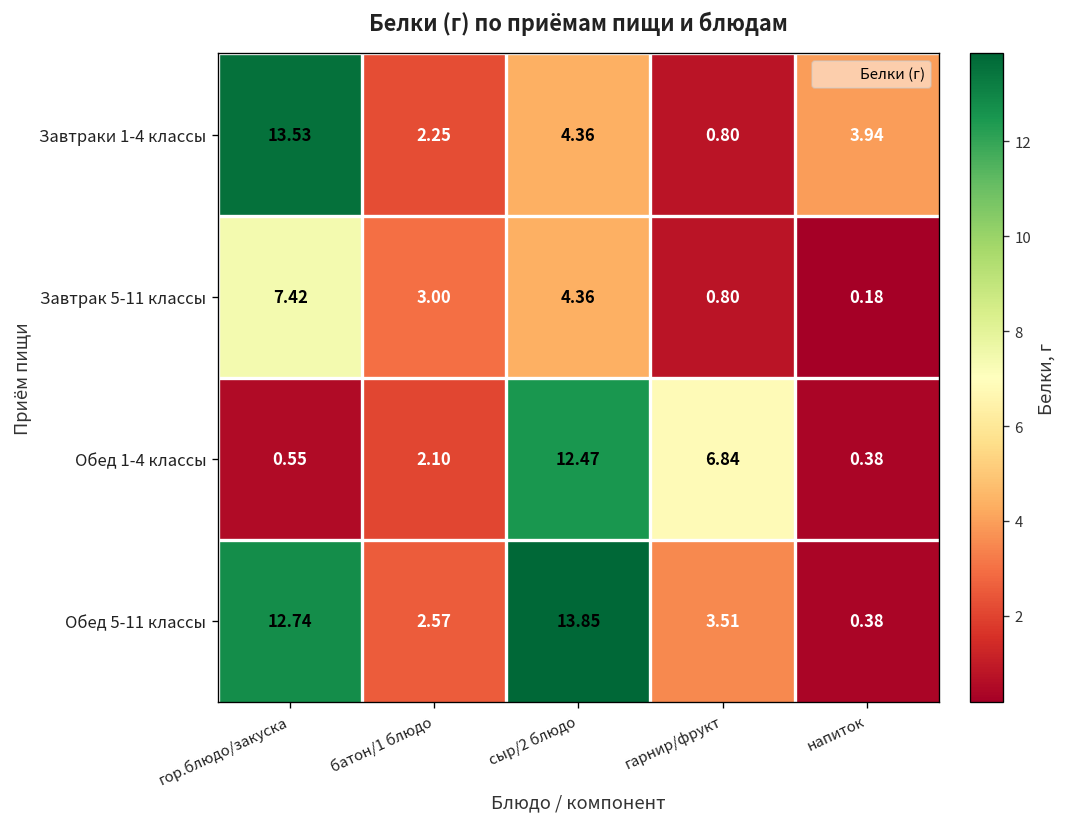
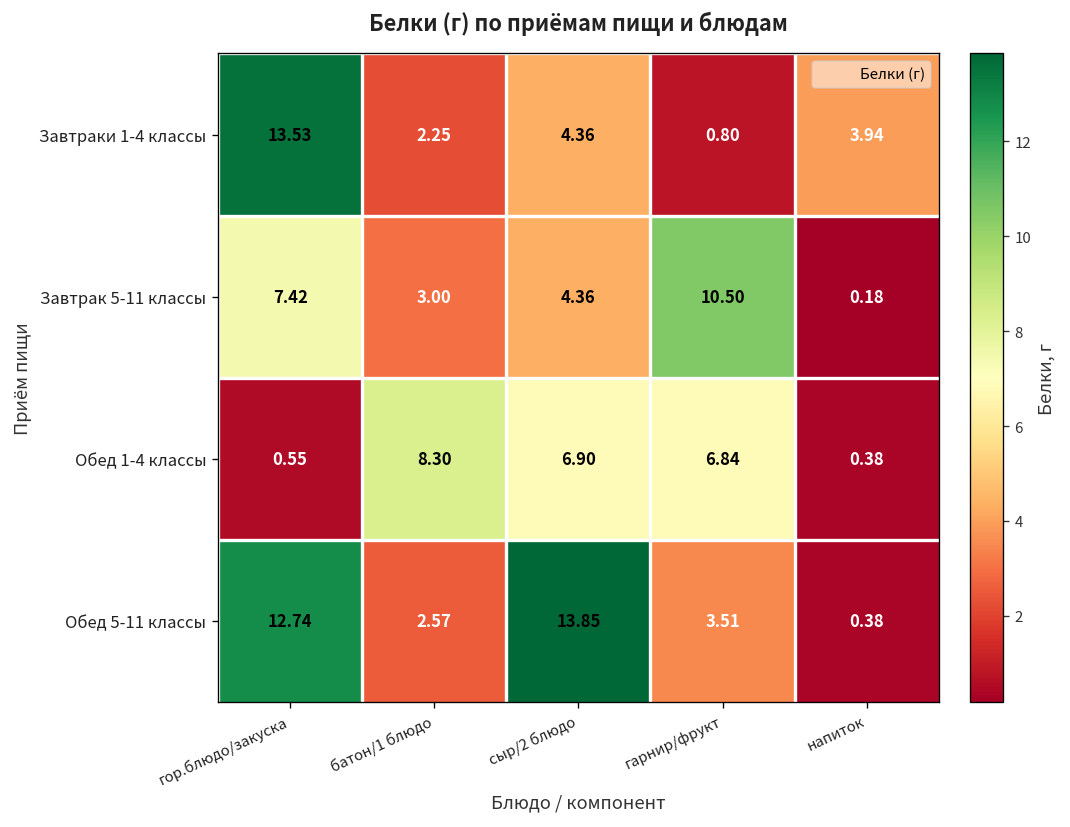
Завтрак 5-11 классы, гарнир/фрукт: 0.80 -> 10.50
Обед 1-4 классы, батон/1 блюдо: 2.10 -> 8.30
Обед 1-4 классы, сыр/2 блюдо: 12.47 -> 6.90
